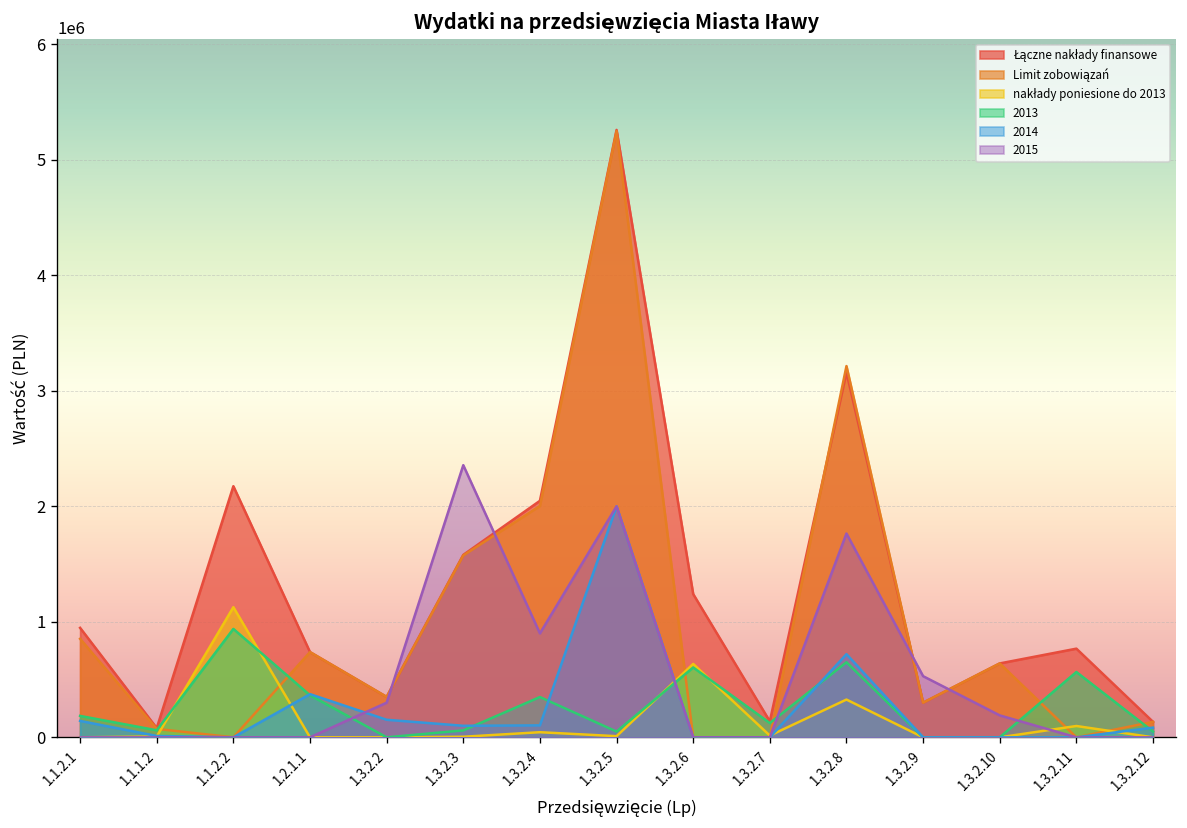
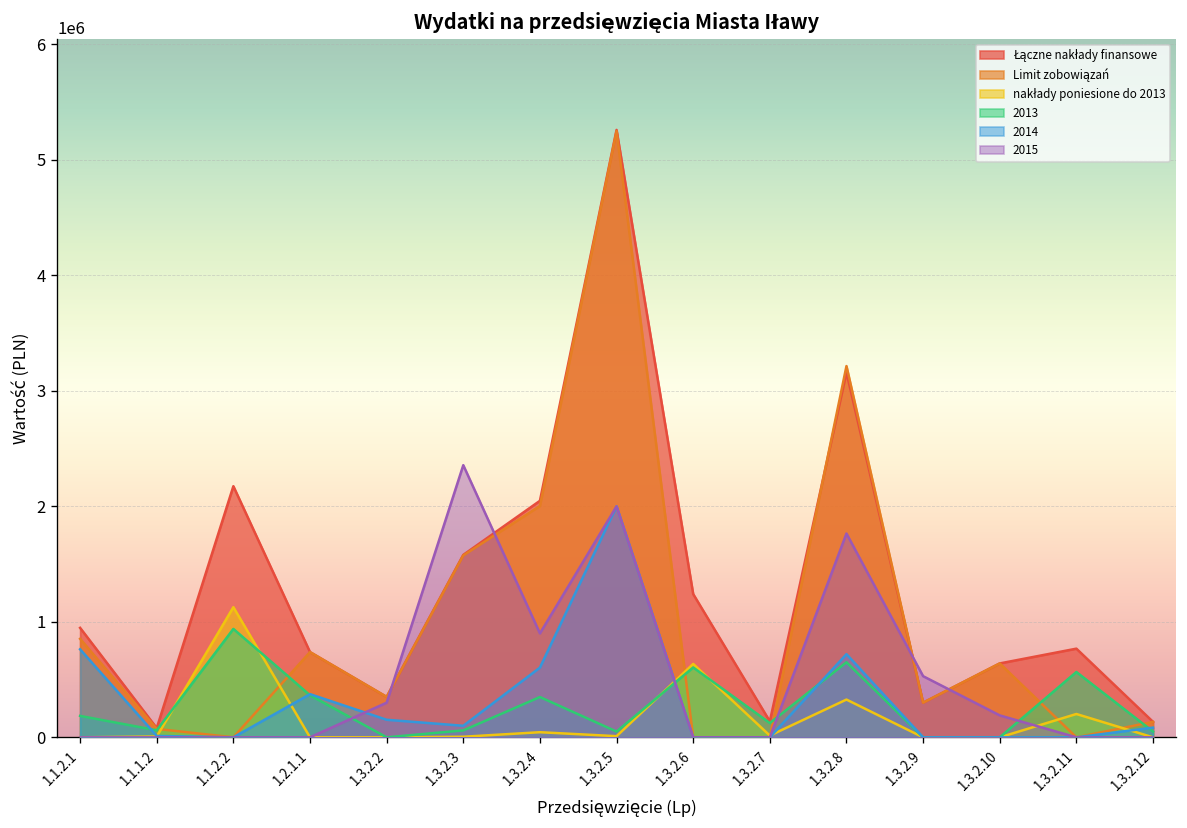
2014, 1.1.2.1: 100000 -> 800000
2014, 1.3.2.4: 100000 -> 600000
nakłady poniesione do 2013, 1.3.2.11: 100000 -> 200000
